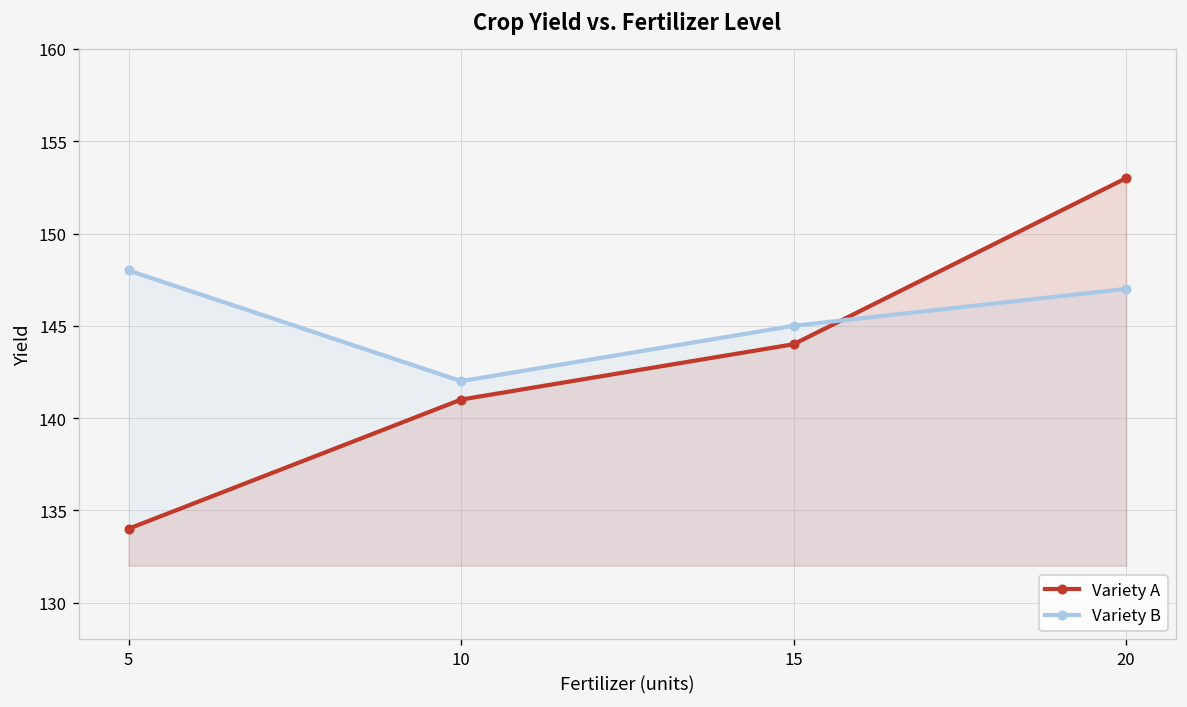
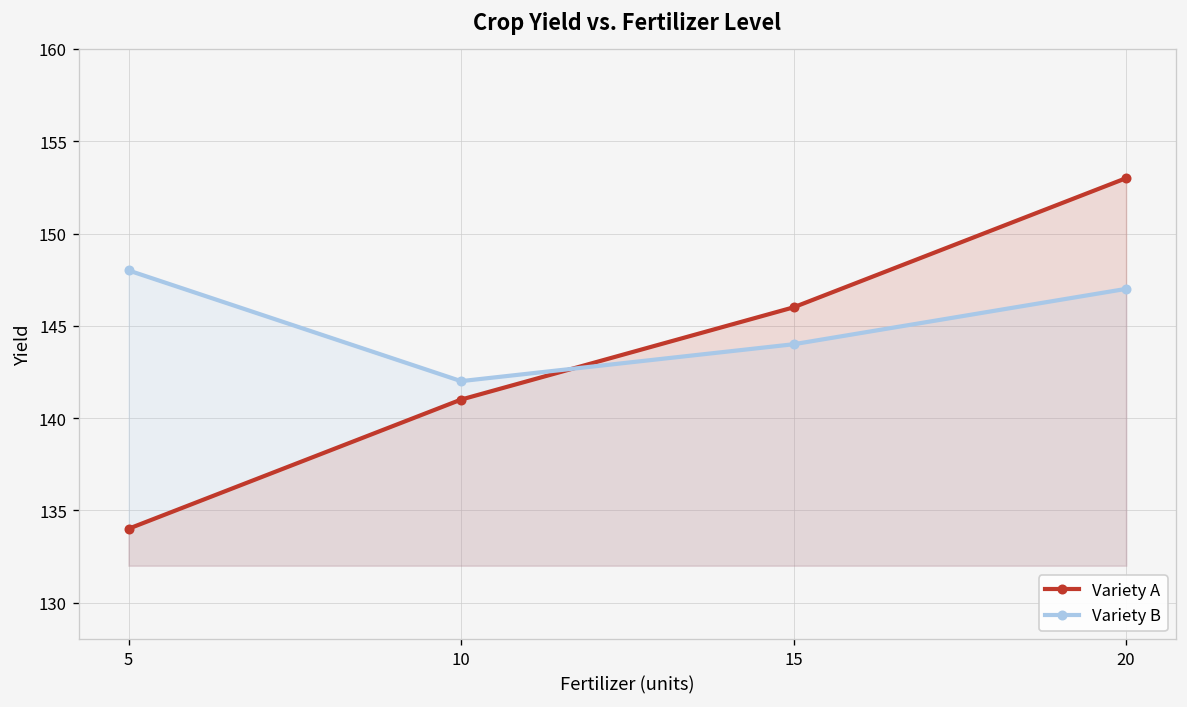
Variety A, 15: 144 -> 146
Variety B, 15: 145 -> 144
